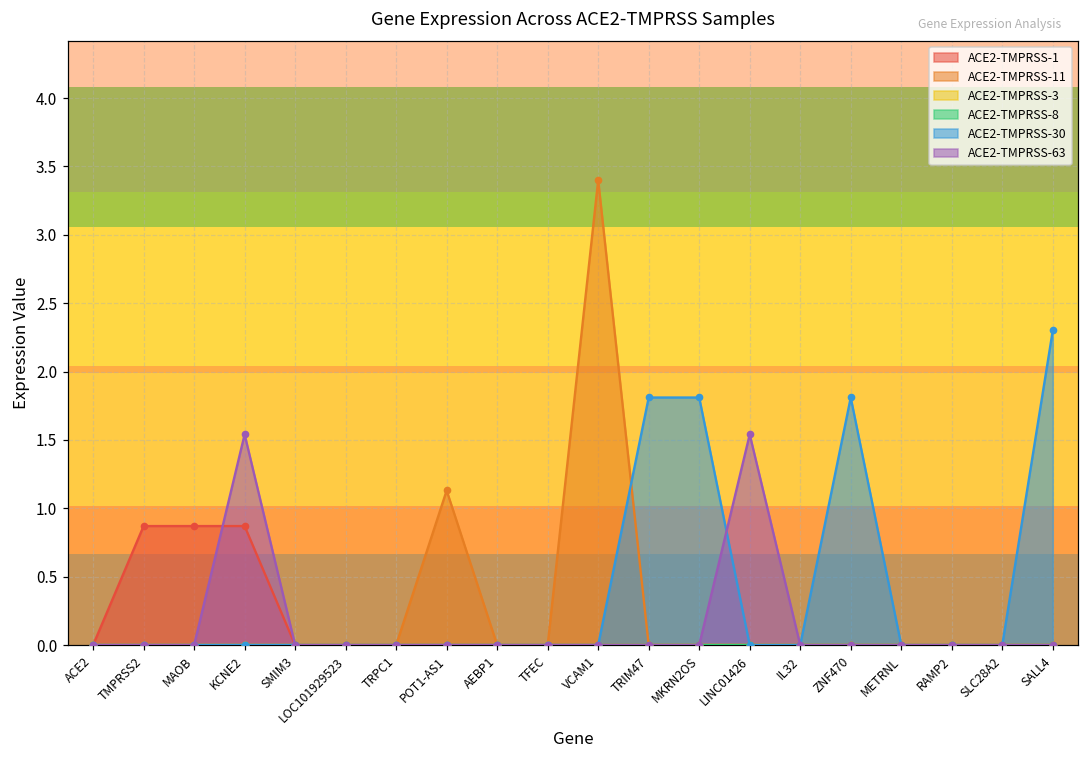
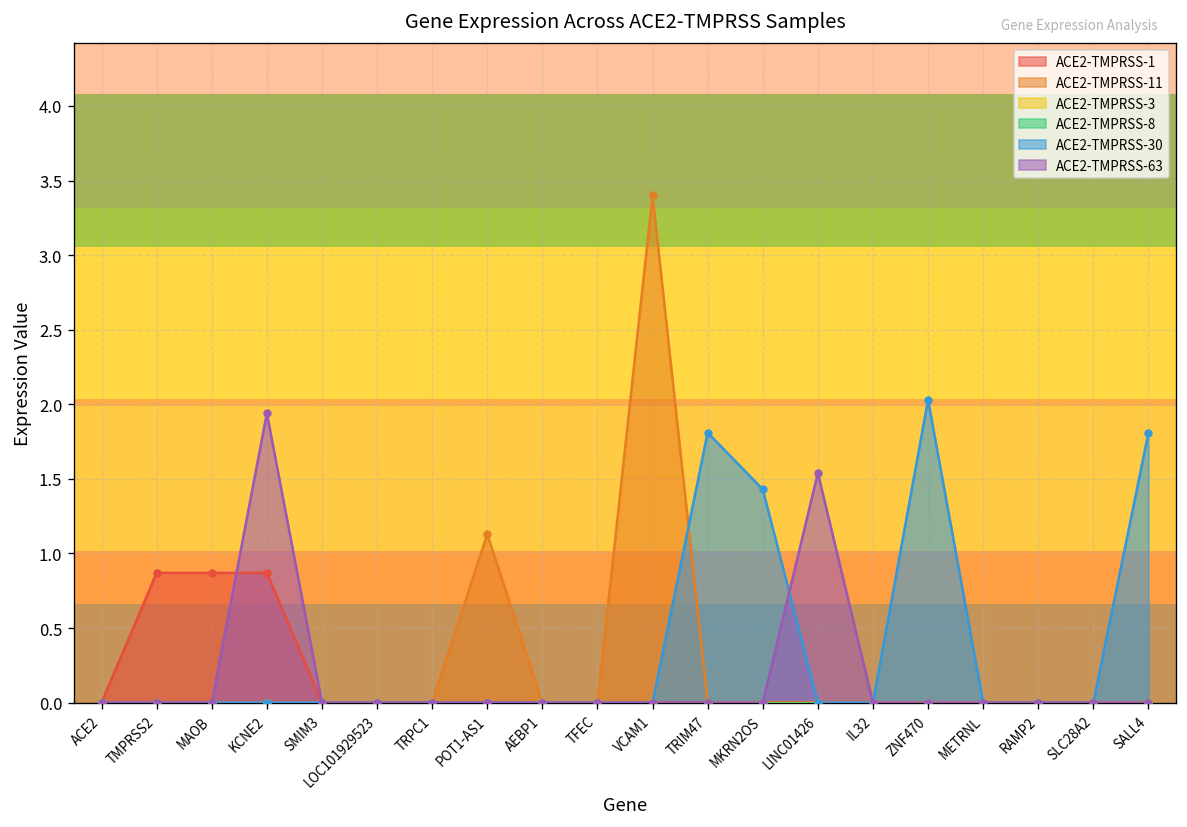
ACE2-TMPRSS-63, KCNE2: 1.54 -> 1.94
ACE2-TMPRSS-30, MKRN2OS: 1.81 -> 1.43
ACE2-TMPRSS-30, ZNF470: 1.81 -> 2.03
ACE2-TMPRSS-30, SALL4: 2.30 -> 1.81
